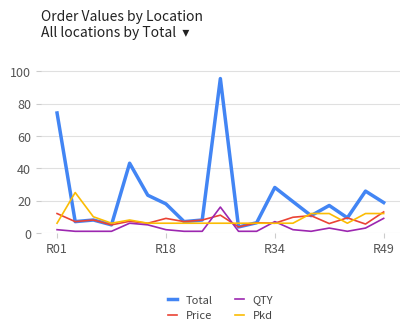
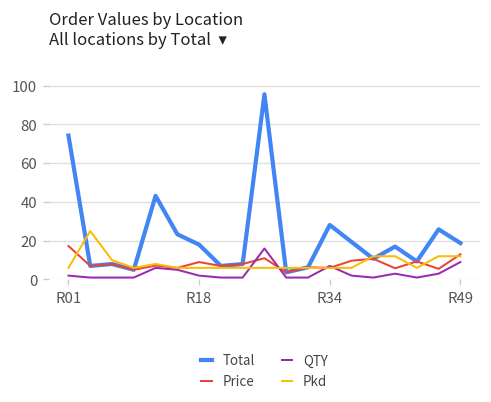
Price, R01: 12 -> 17
